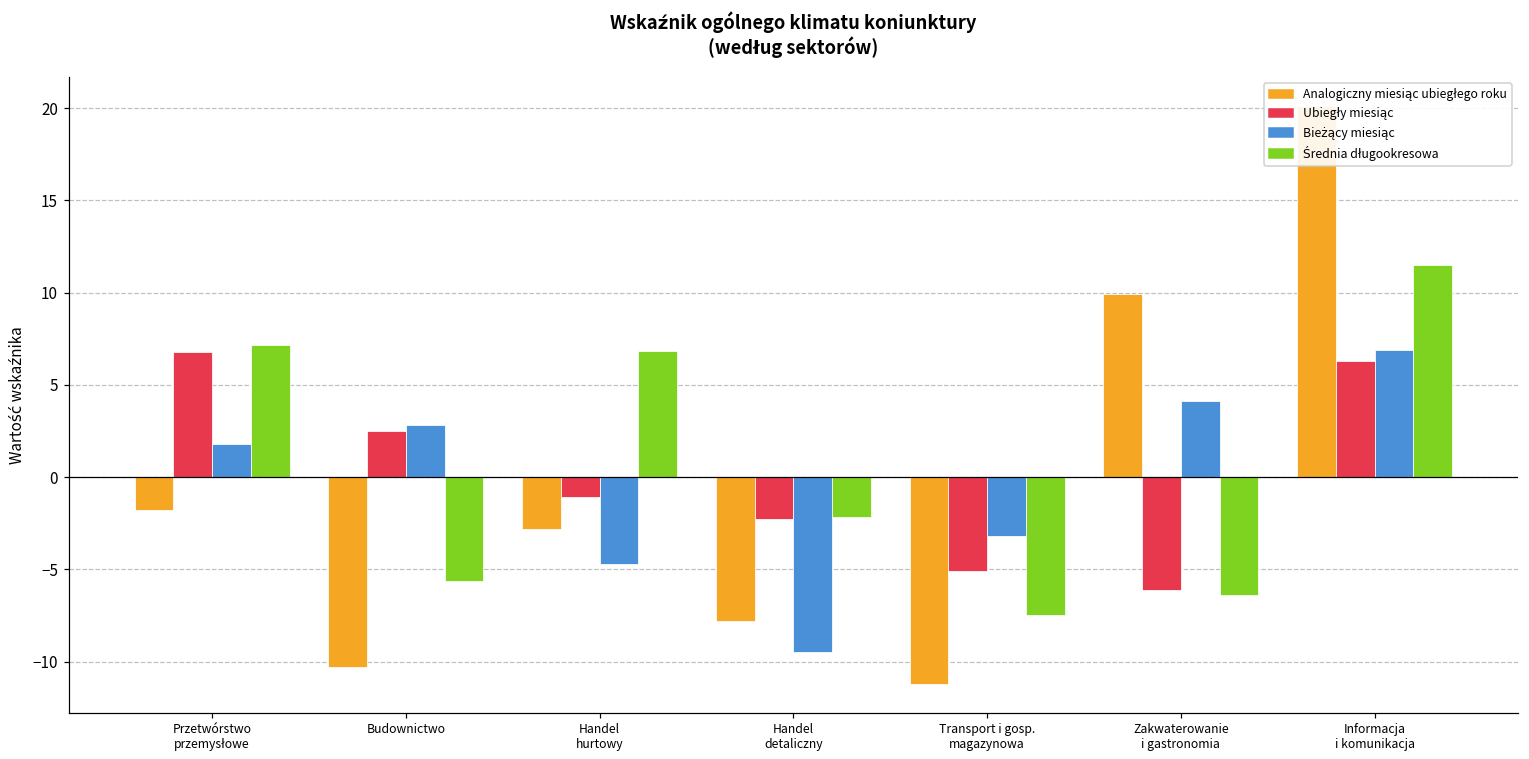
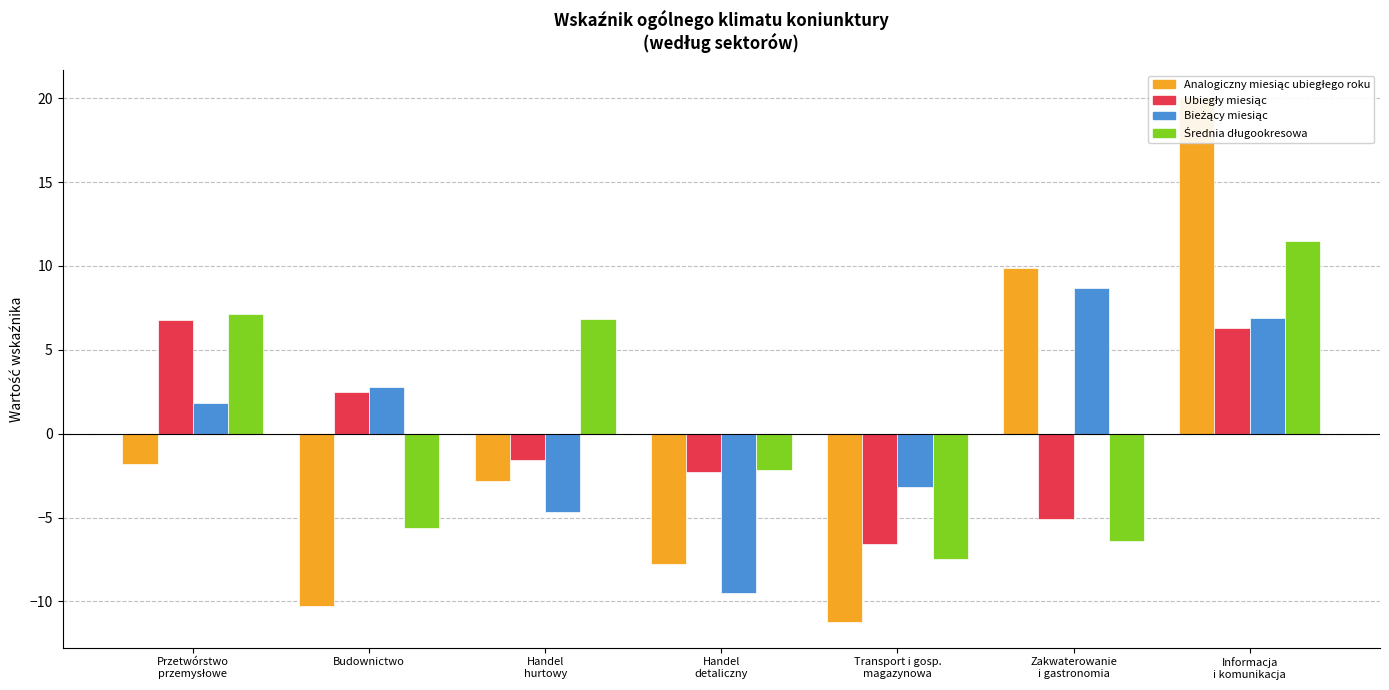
Ubiegły miesiąc, Handel hurtowy: -1.1 -> -1.6
Ubiegły miesiąc, Transport i gosp. magazynowa: -5.1 -> -6.6
Ubiegły miesiąc, Zakwaterowanie i gastronomia: -6.1 -> -5.1
Bieżący miesiąc, Zakwaterowanie i gastronomia: 4.1 -> 8.7
